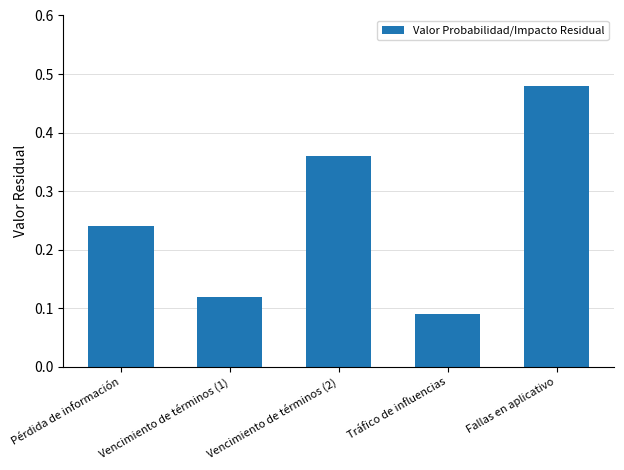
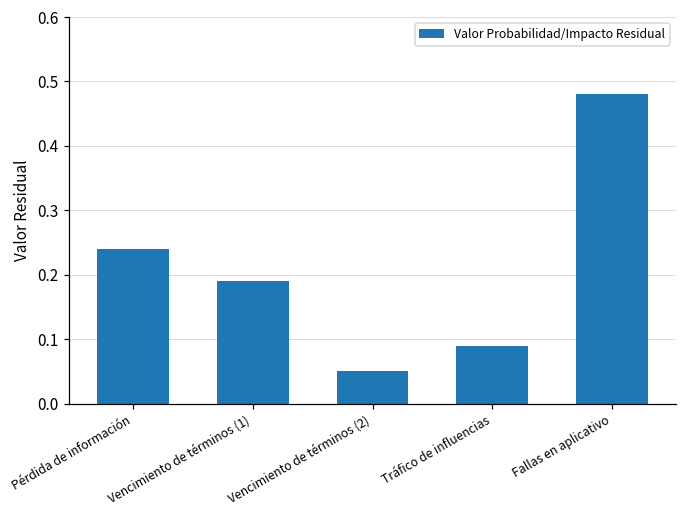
Vencimiento de términos (1): 0.12 -> 0.19
Vencimiento de términos (2): 0.36 -> 0.05
